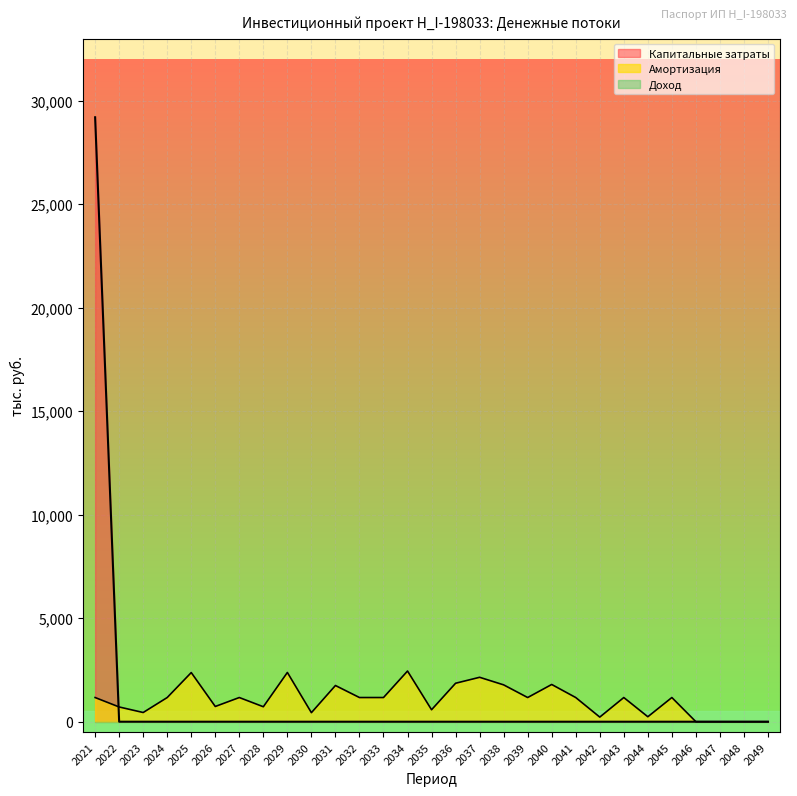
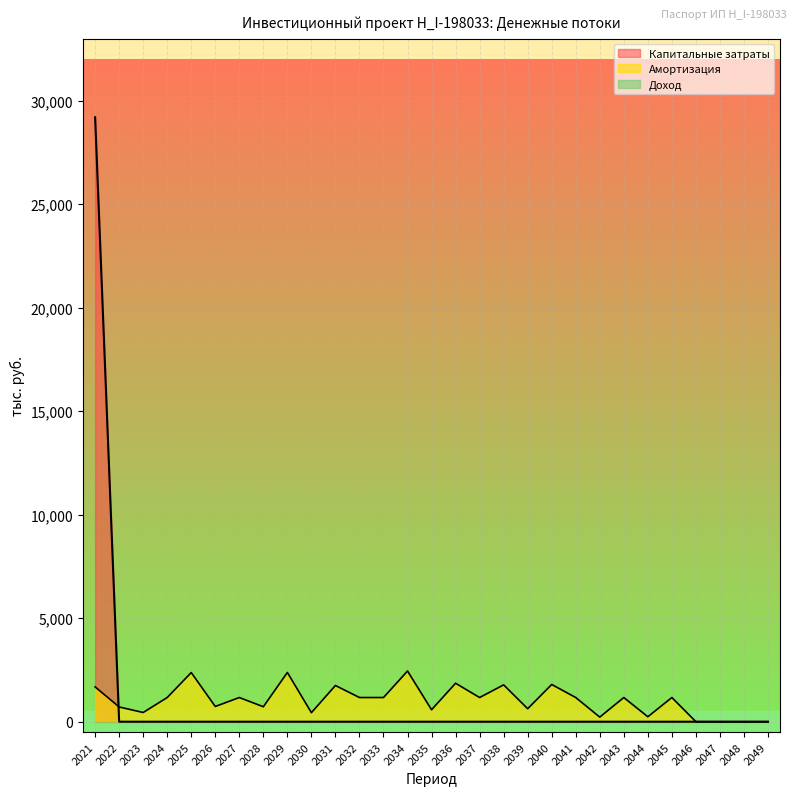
Амортизация, 2021: 1,200 -> 1,700
Амортизация, 2037: 2,100 -> 1,200
Амортизация, 2039: 1,200 -> 600
